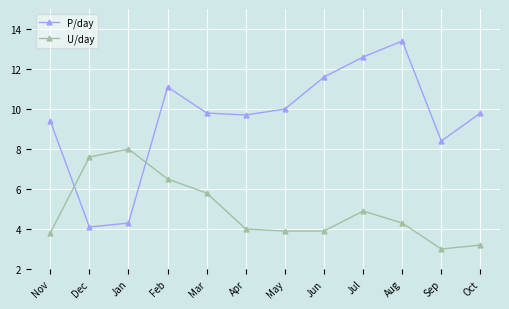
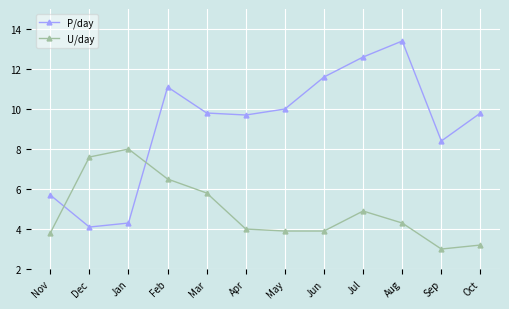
P/day, Nov: 9.4 -> 5.7
